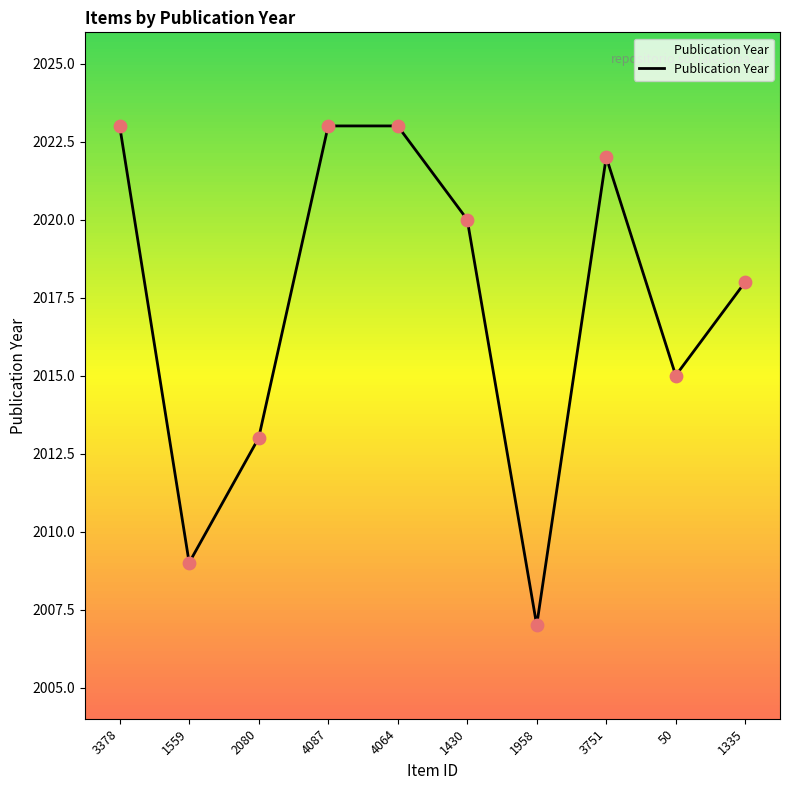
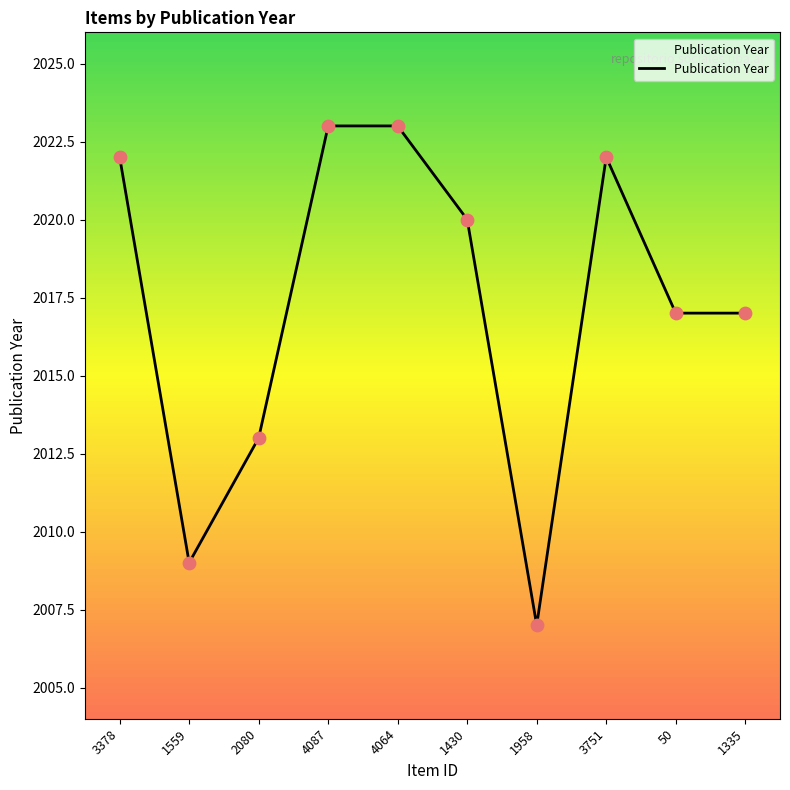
3378: 2023 -> 2022
50: 2015 -> 2017
1335: 2018 -> 2017
